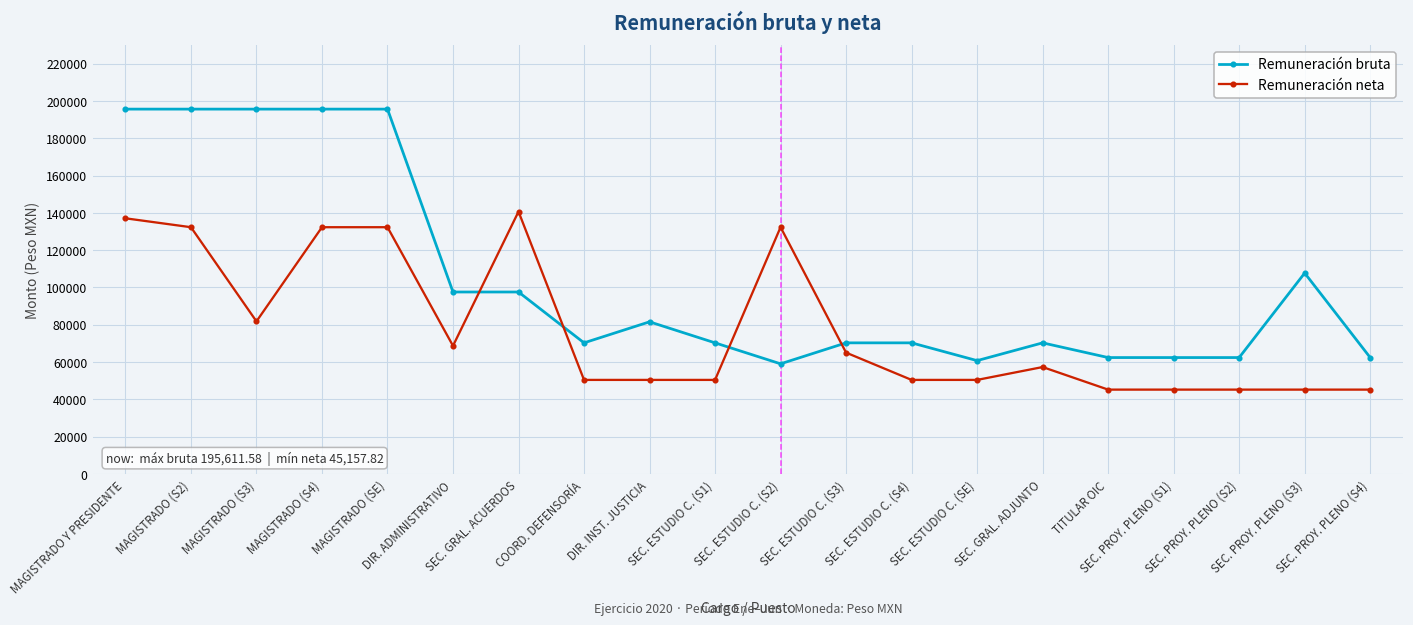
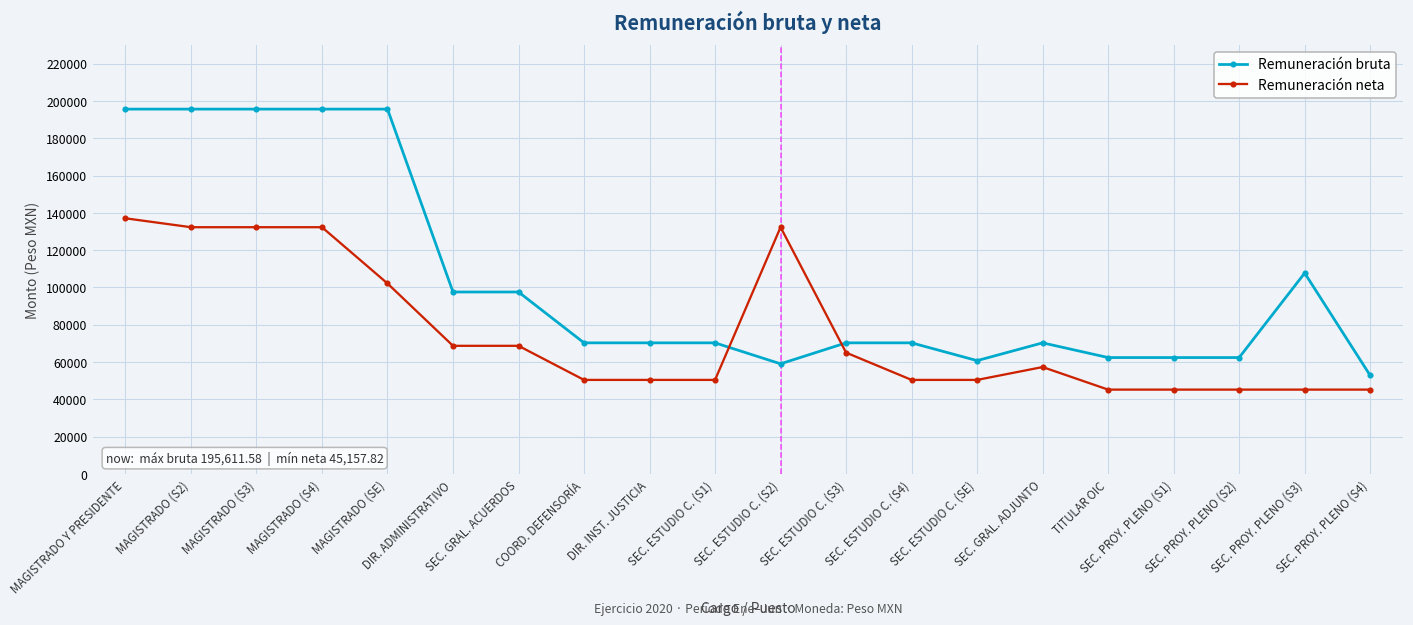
Remuneración neta, MAGISTRADO (S3): 82000 -> 132000
Remuneración neta, MAGISTRADO (SE): 132000 -> 102000
Remuneración neta, SEC. GRAL. ACUERDOS: 141000 -> 69000
Remuneración bruta, DIR. INST. JUSTICIA: 82000 -> 70000
Remuneración bruta, SEC. PROY. PLENO (S4): 62000 -> 53000
